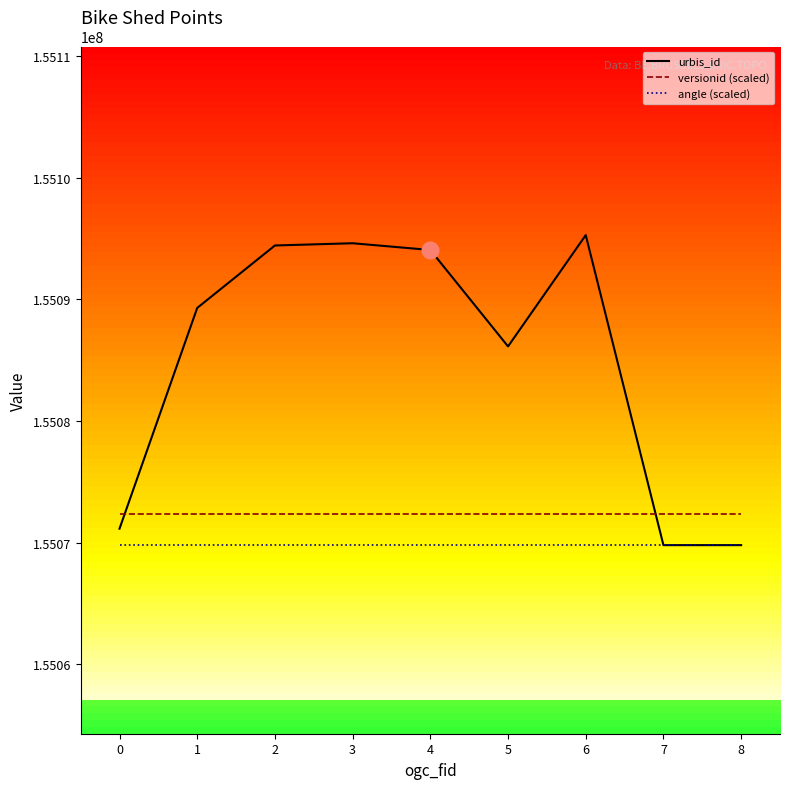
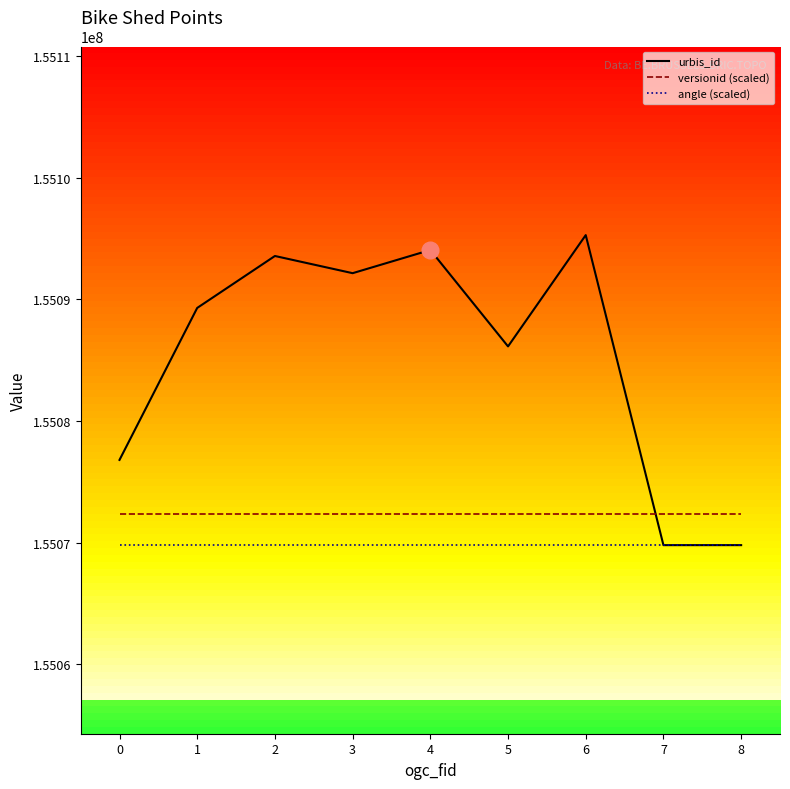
urbis_id, 0: 155071100 -> 155076800
urbis_id, 2: 155094400 -> 155093600
urbis_id, 3: 155094600 -> 155092200
